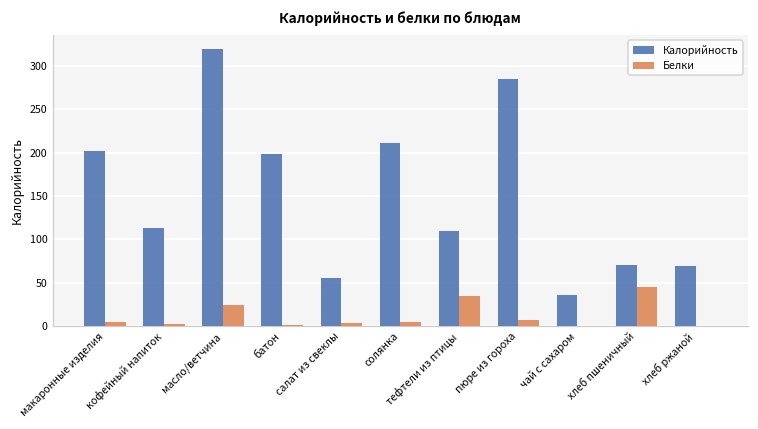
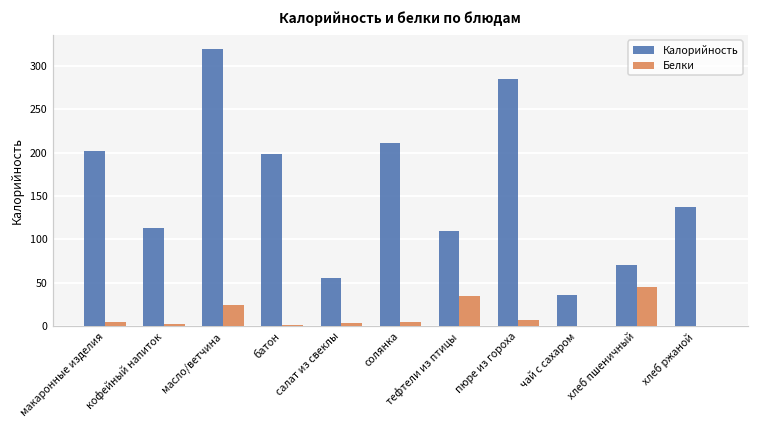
Калорийность, хлеб ржаной: 70 -> 140
